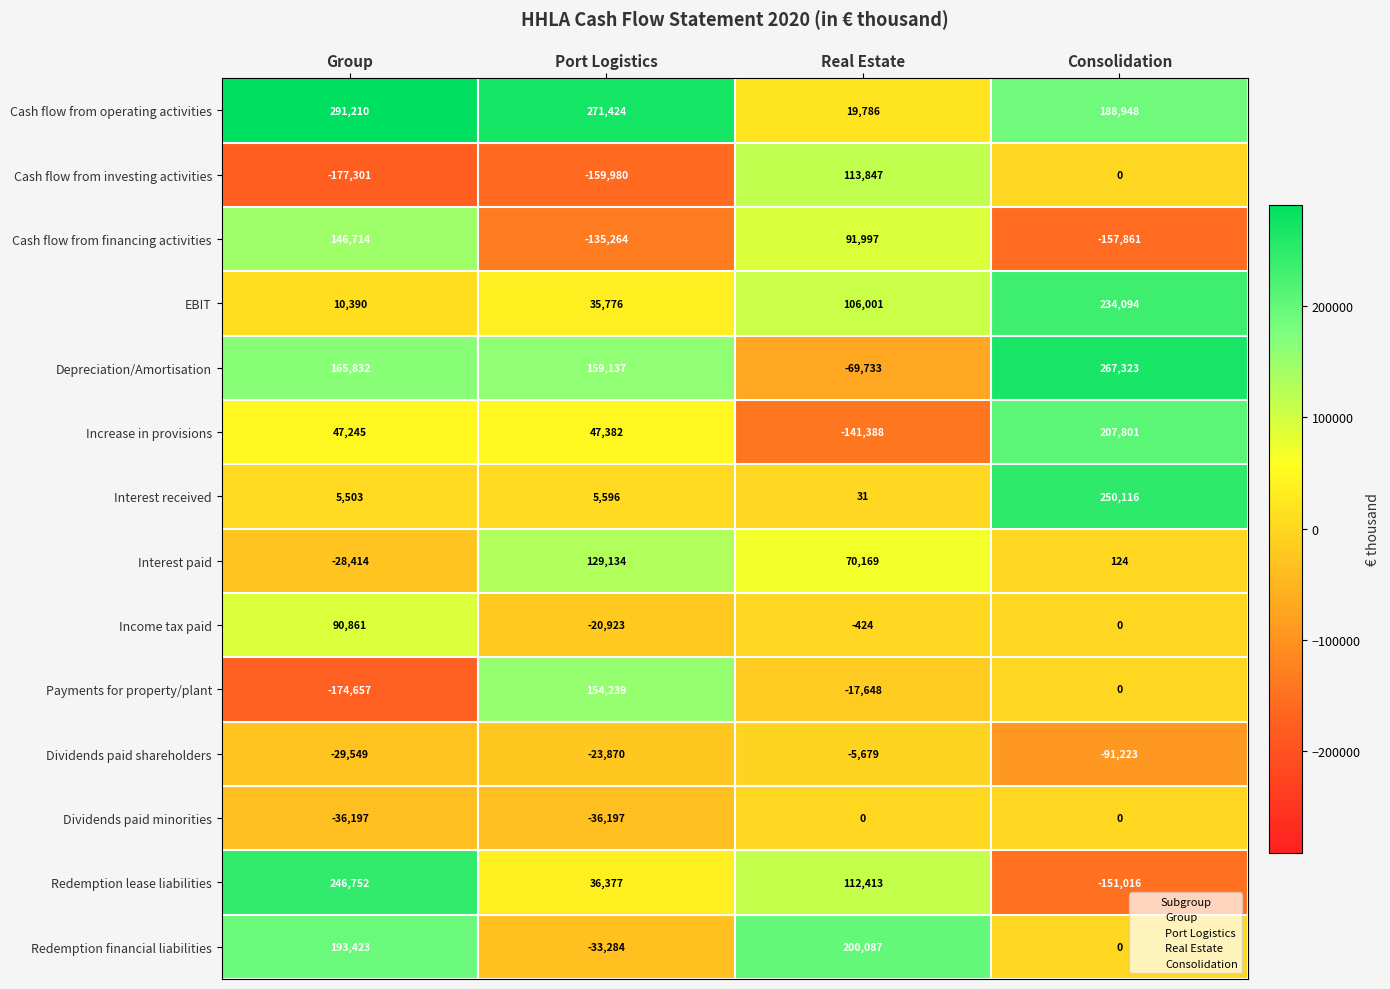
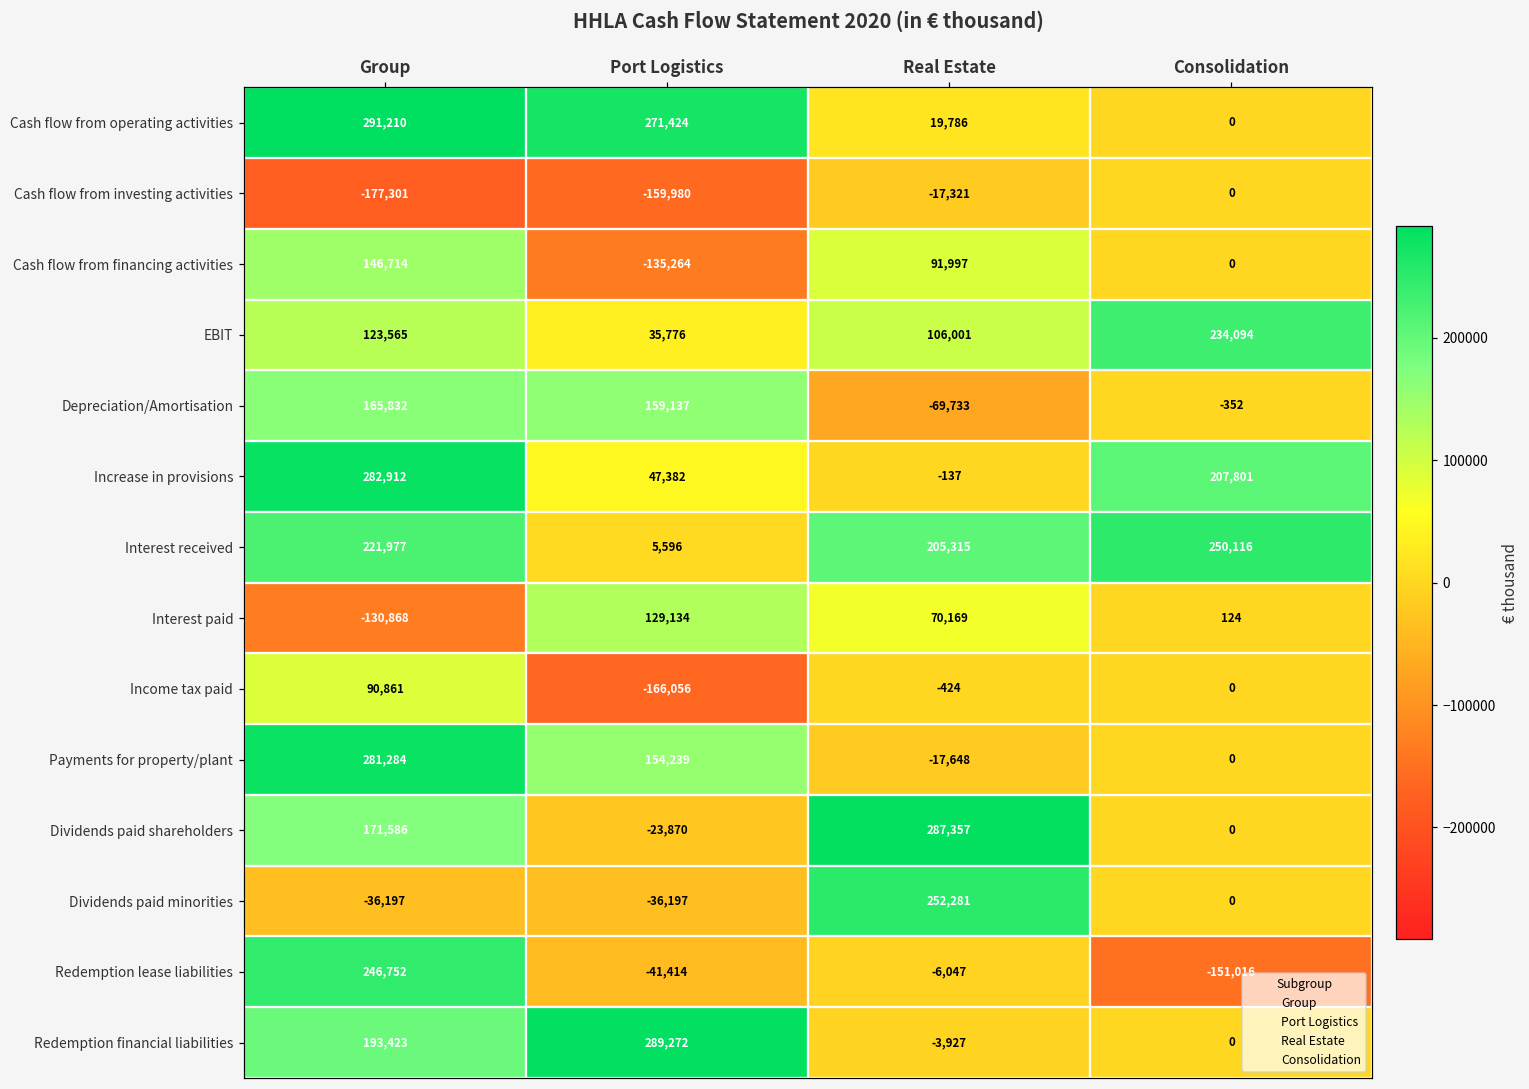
Cash flow from operating activities, Consolidation: 188,948 -> 0
Cash flow from investing activities, Real Estate: 113,847 -> -17,321
Cash flow from financing activities, Consolidation: -157,861 -> 0
EBIT, Group: 10,390 -> 123,565
Depreciation/Amortisation, Consolidation: 267,323 -> -352
Increase in provisions, Group: 47,245 -> 282,912
Increase in provisions, Real Estate: -141,388 -> -137
Interest received, Group: 5,503 -> 221,977
Interest received, Real Estate: 31 -> 205,315
Interest paid, Group: -28,414 -> -130,868
Income tax paid, Port Logistics: -20,923 -> -166,056
Payments for property/plant, Group: -174,657 -> 281,284
Dividends paid shareholders, Group: -29,549 -> 171,586
Dividends paid shareholders, Real Estate: -5,679 -> 287,357
Dividends paid shareholders, Consolidation: -91,223 -> 0
Dividends paid minorities, Real Estate: 0 -> 252,281
Redemption lease liabilities, Port Logistics: 36,377 -> -41,414
Redemption lease liabilities, Real Estate: 112,413 -> -6,047
Redemption financial liabilities, Port Logistics: -33,284 -> 289,272
Redemption financial liabilities, Real Estate: 200,087 -> -3,927
